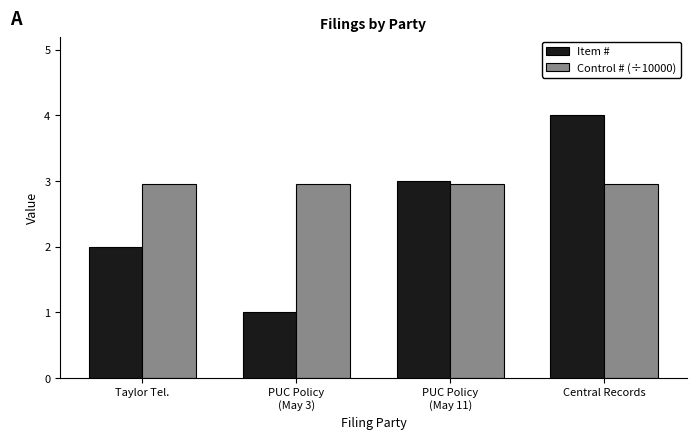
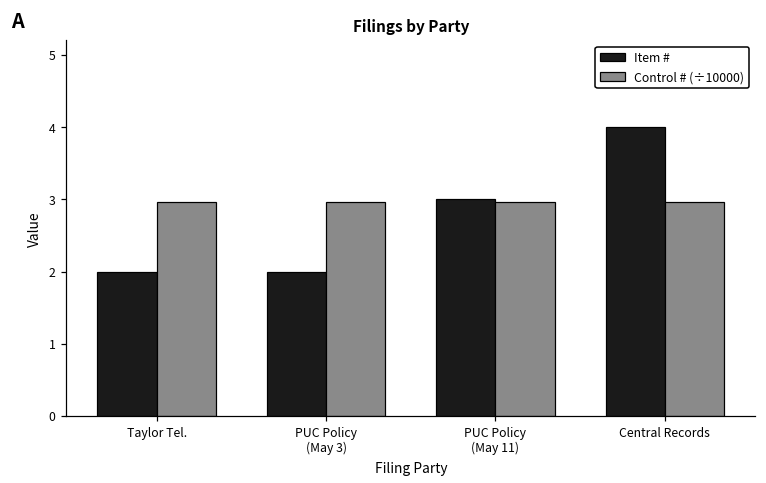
Item #, PUC Policy (May 3): 1 -> 2
